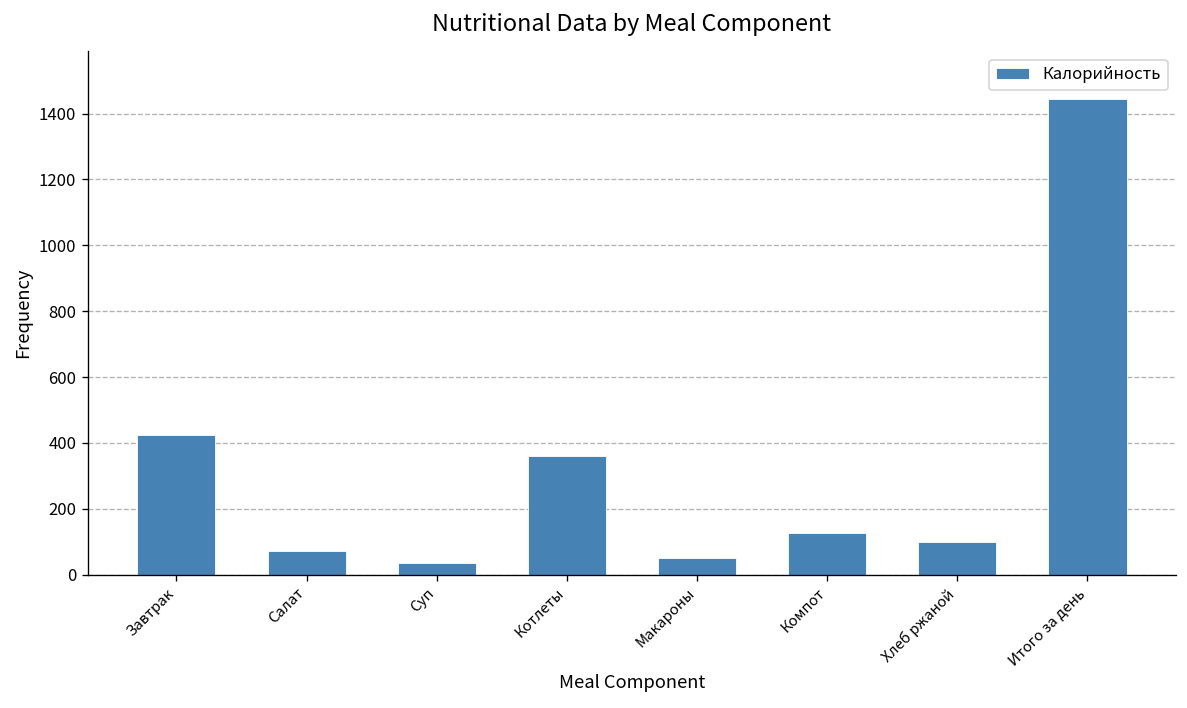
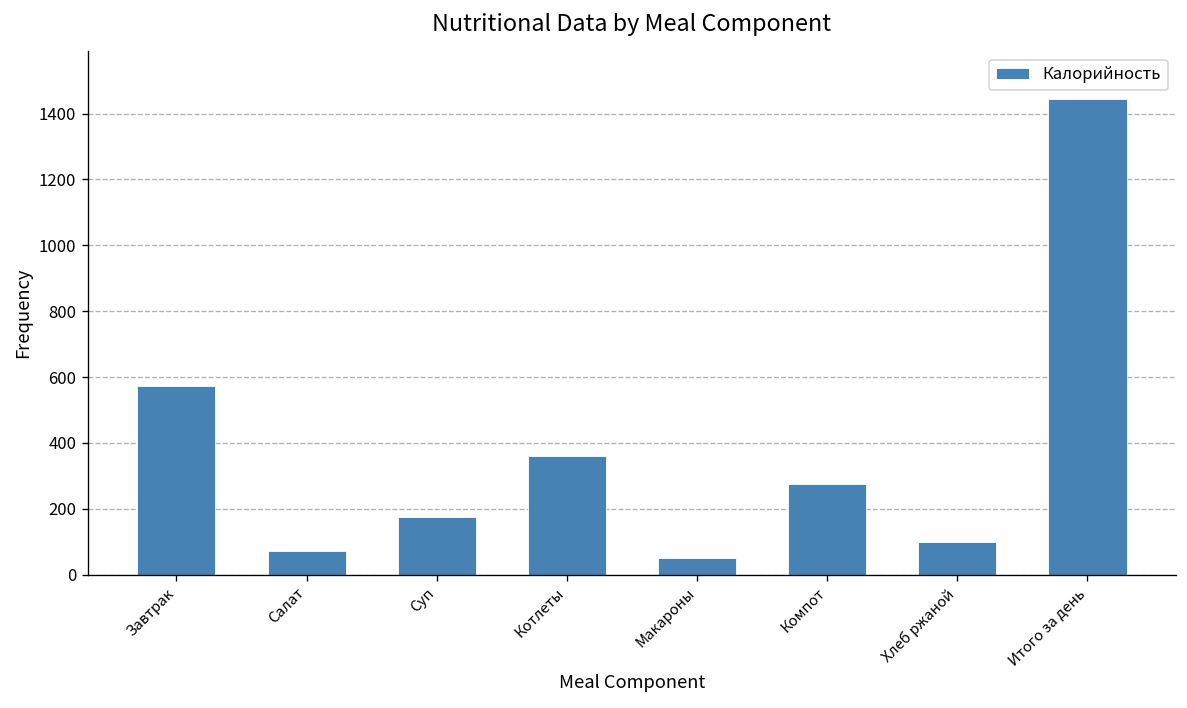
Завтрак: 420 -> 570
Суп: 40 -> 180
Компот: 130 -> 280
